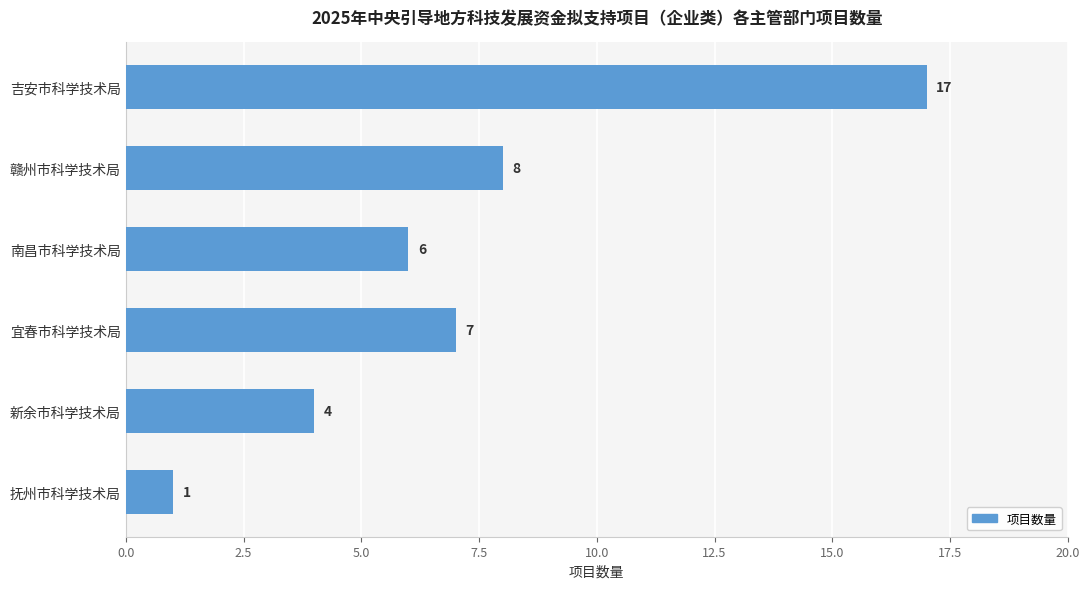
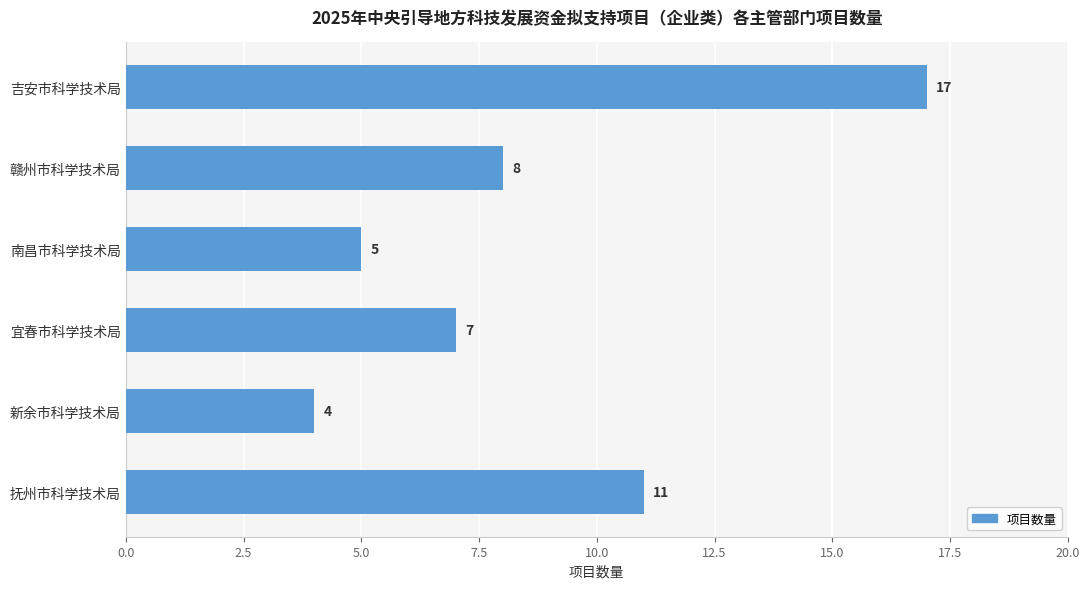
南昌市科学技术局: 6 -> 5
抚州市科学技术局: 1 -> 11
